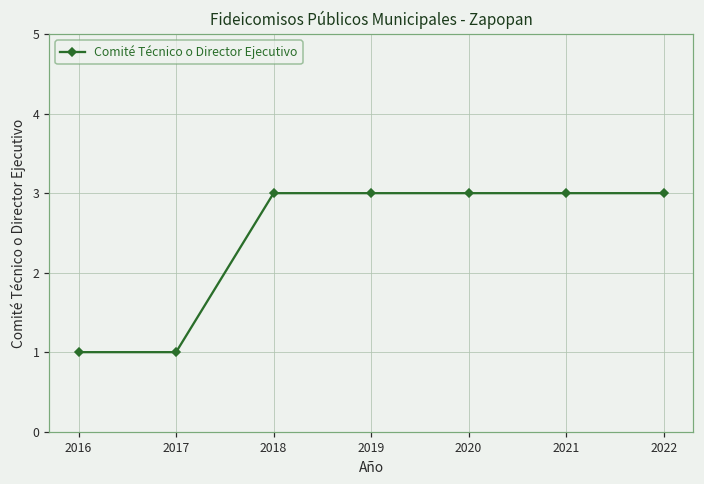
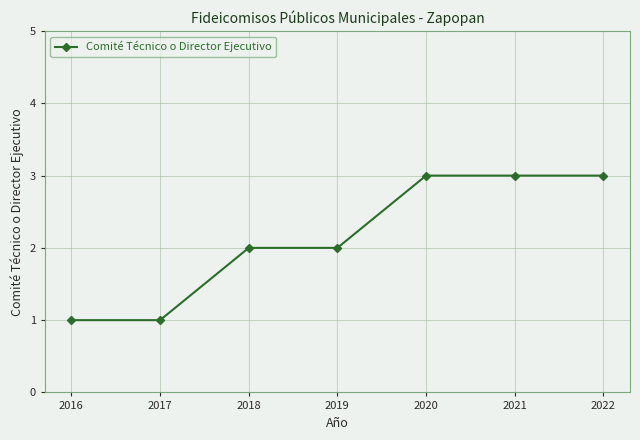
2018: 3 -> 2
2019: 3 -> 2
